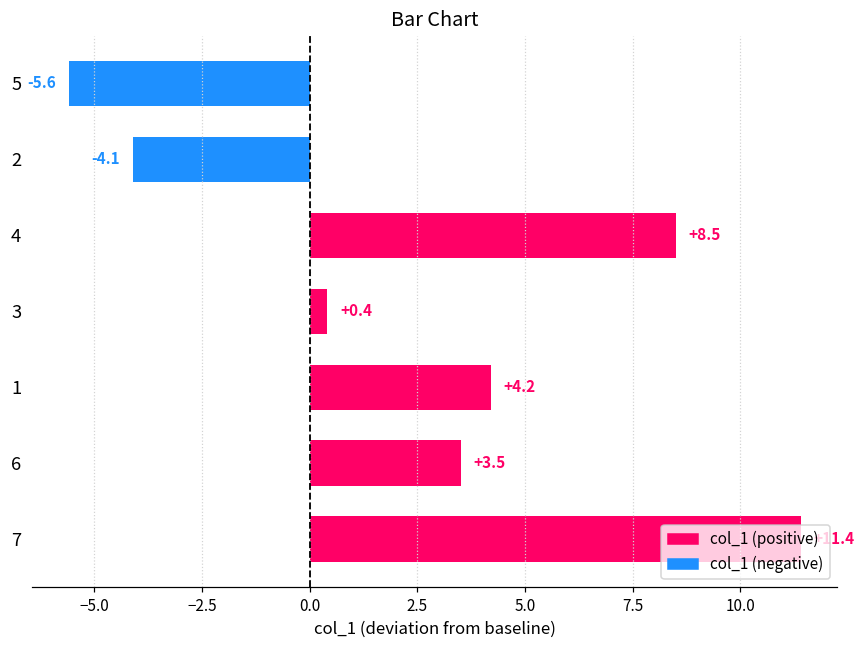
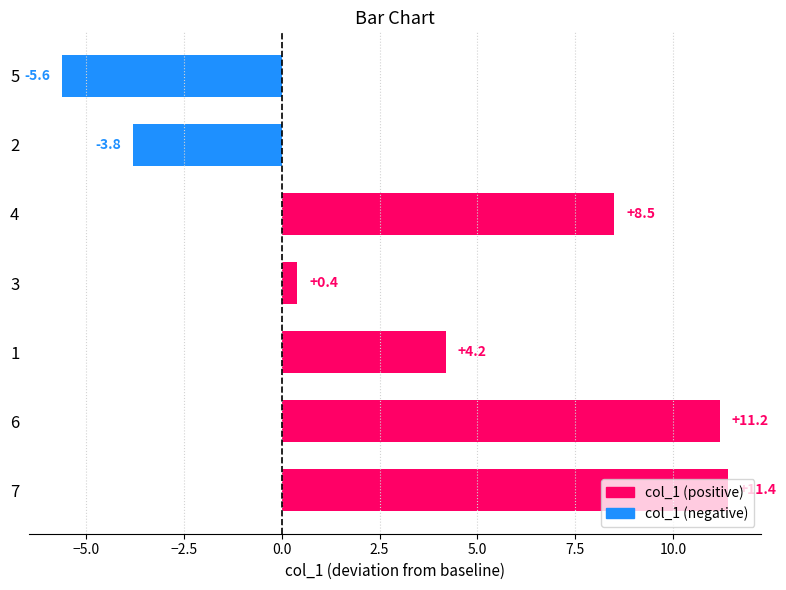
2: -4.1 -> -3.8
6: +3.5 -> +11.2
